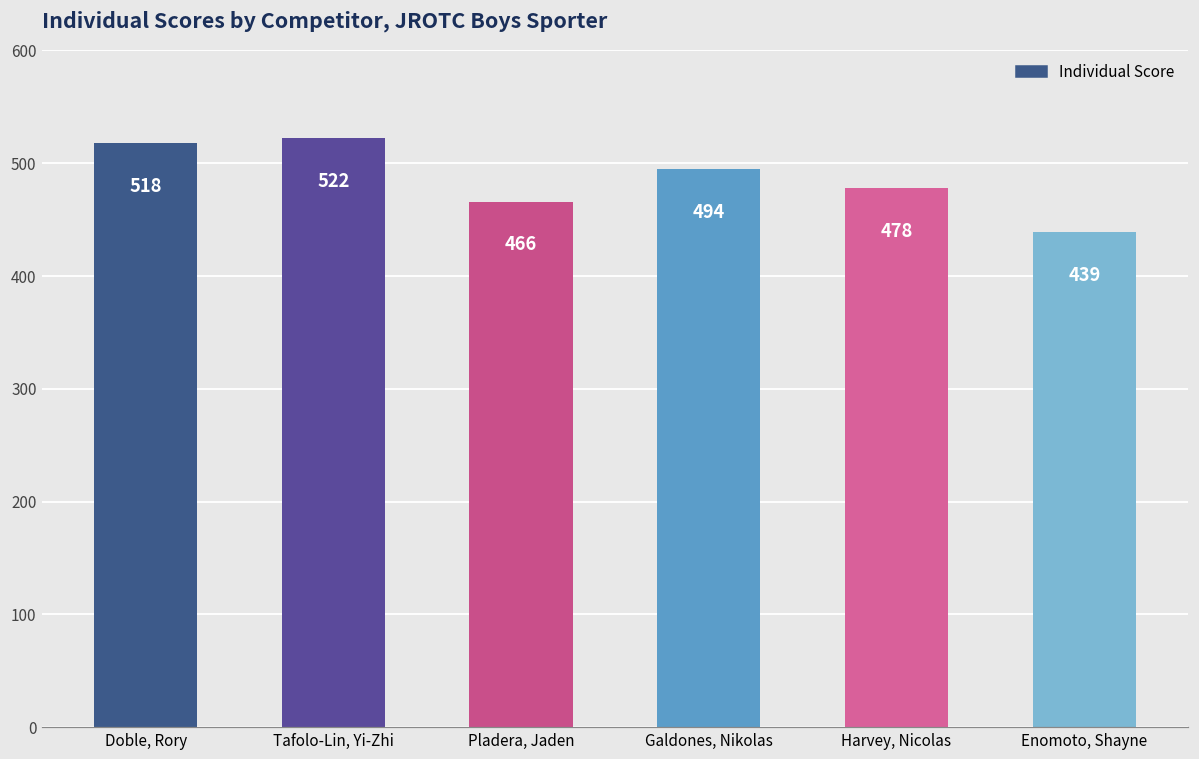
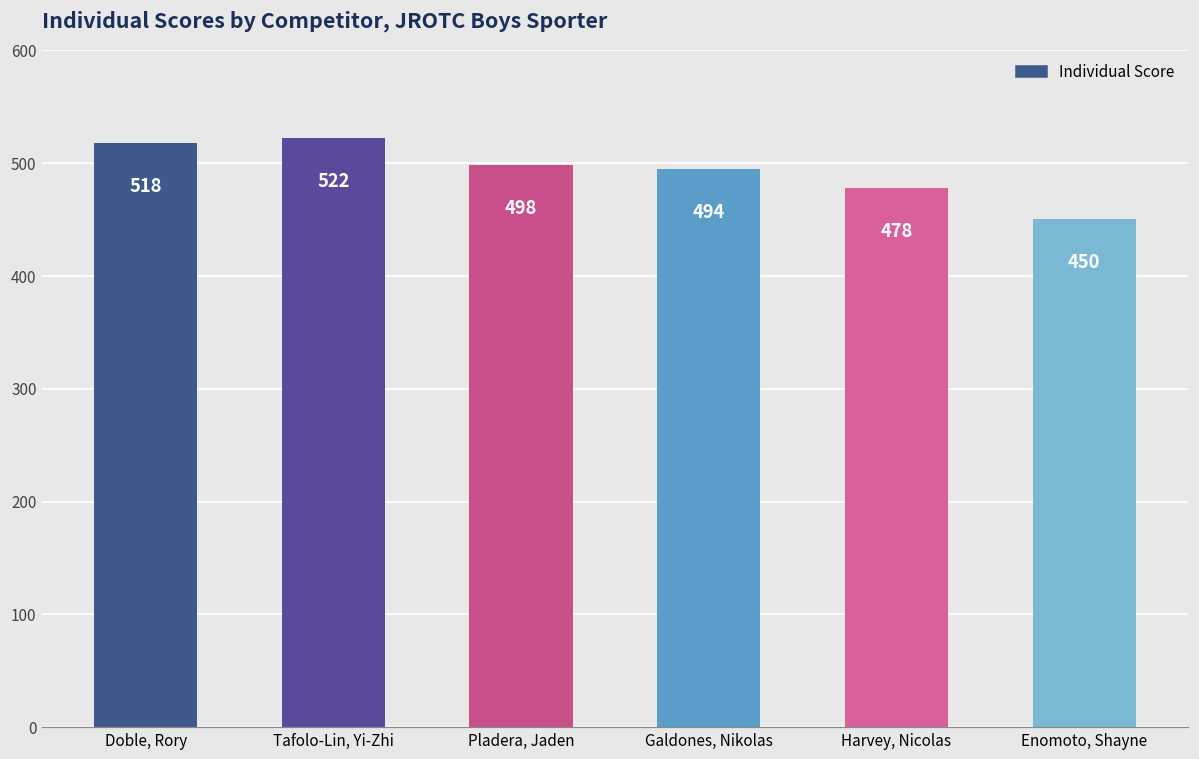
Pladera, Jaden: 466 -> 498
Enomoto, Shayne: 439 -> 450
